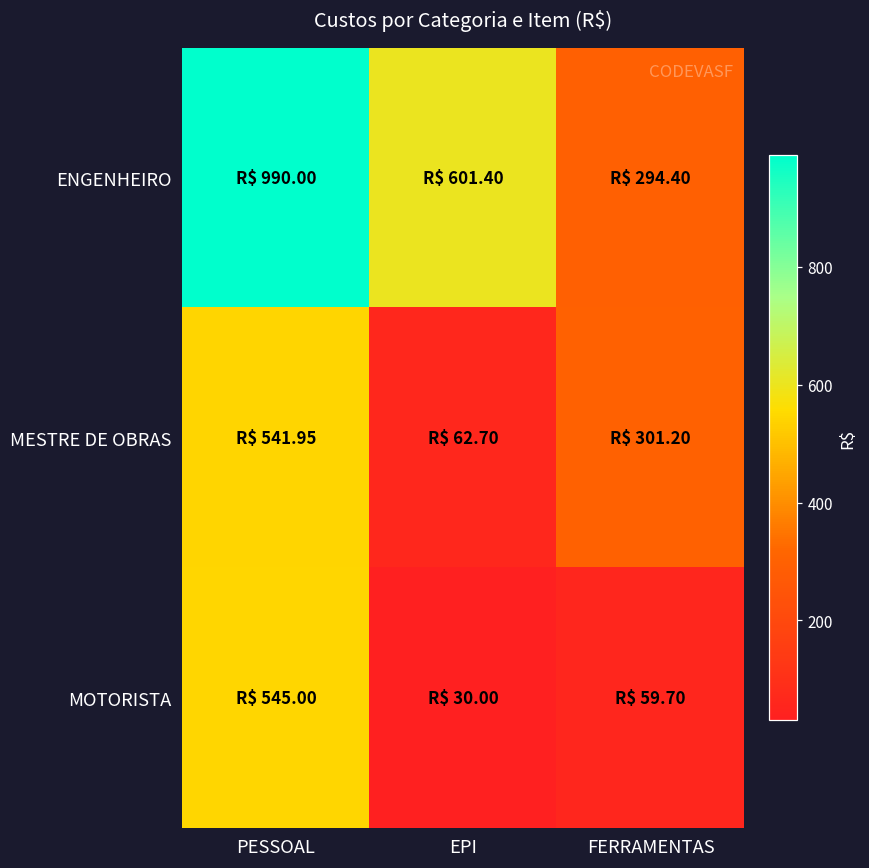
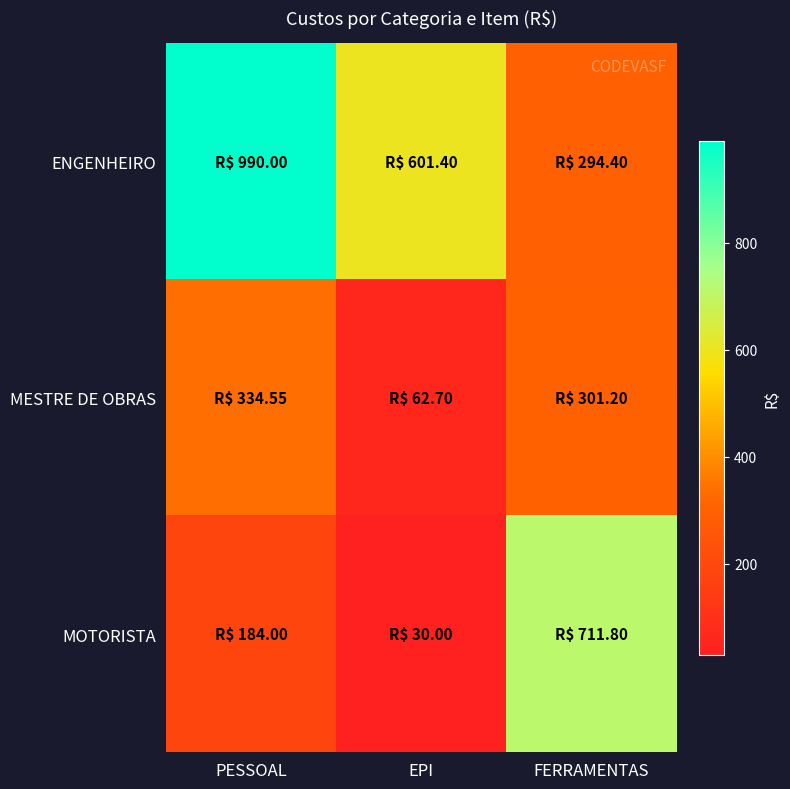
MESTRE DE OBRAS, PESSOAL: 541.95 -> 334.55
MOTORISTA, PESSOAL: 545.00 -> 184.00
MOTORISTA, FERRAMENTAS: 59.70 -> 711.80
